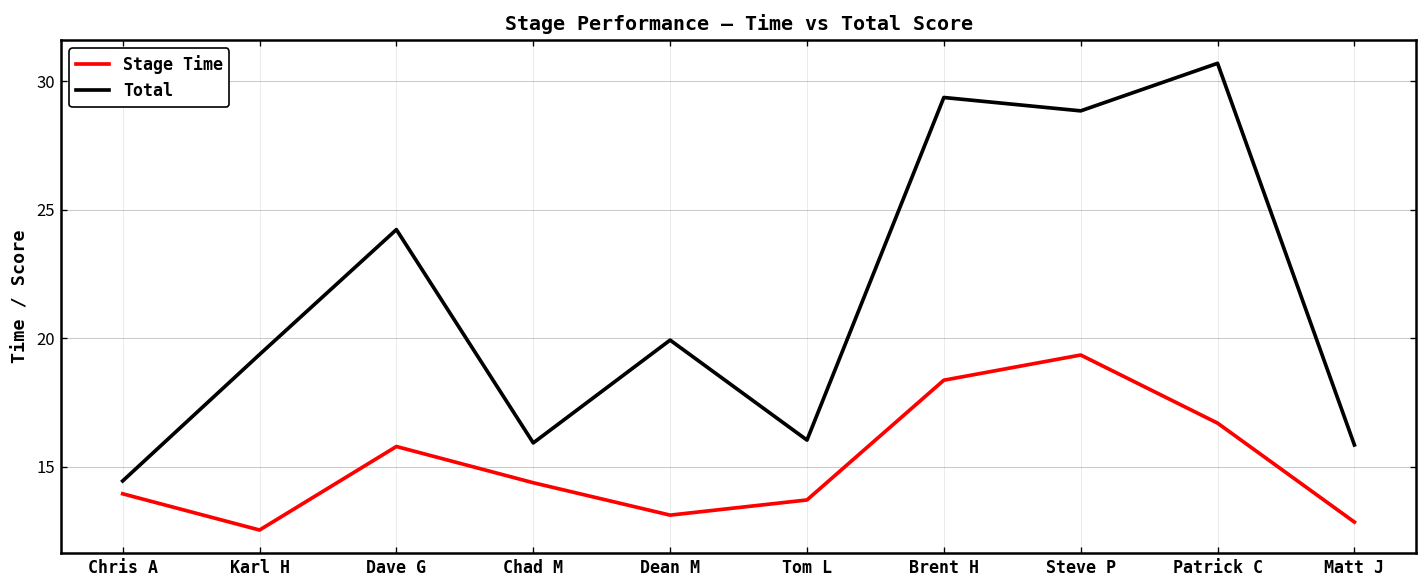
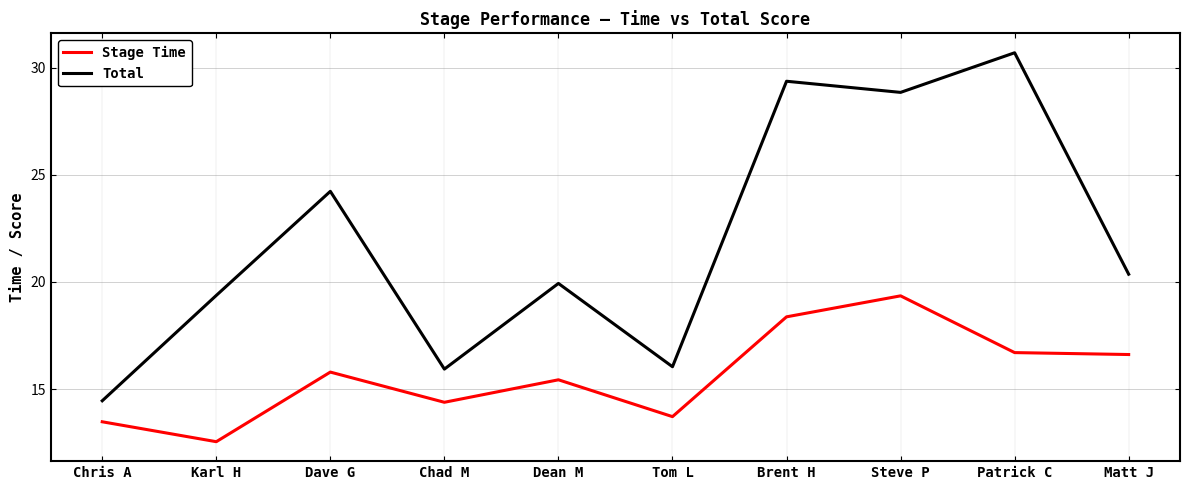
Stage Time, Chris A: 14.0 -> 13.5
Stage Time, Dean M: 13.1 -> 15.4
Stage Time, Matt J: 12.9 -> 16.6
Total, Matt J: 15.9 -> 20.4
